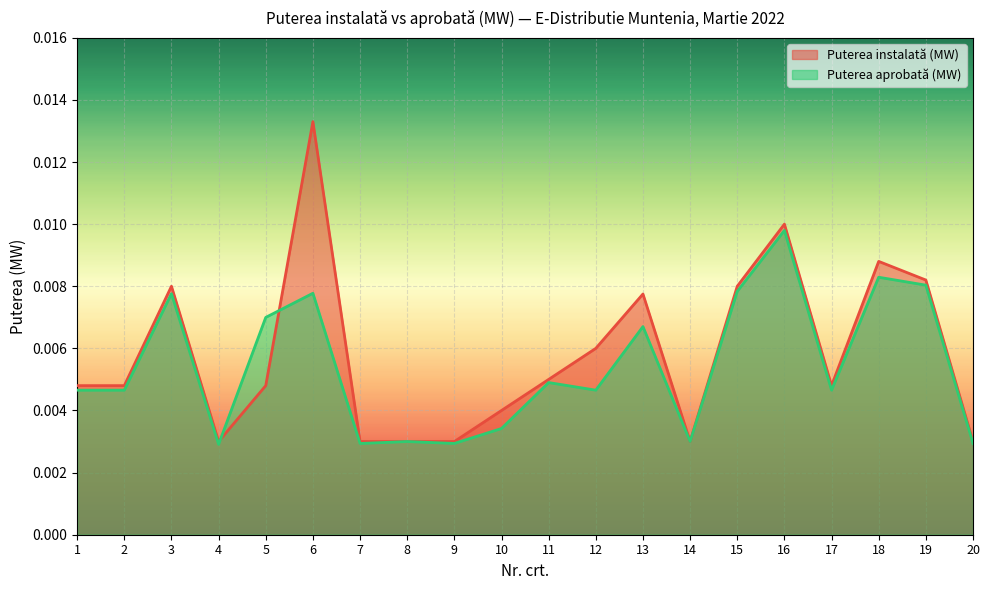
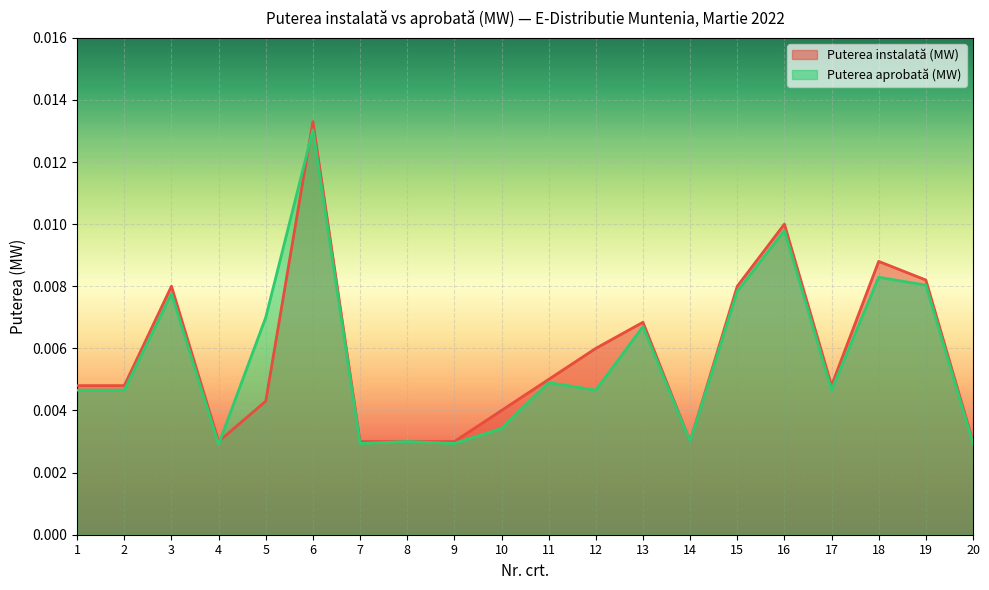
Puterea instalată (MW), 5: 0.0048 -> 0.0043
Puterea aprobată (MW), 6: 0.0078 -> 0.0130
Puterea instalată (MW), 13: 0.0078 -> 0.0068
